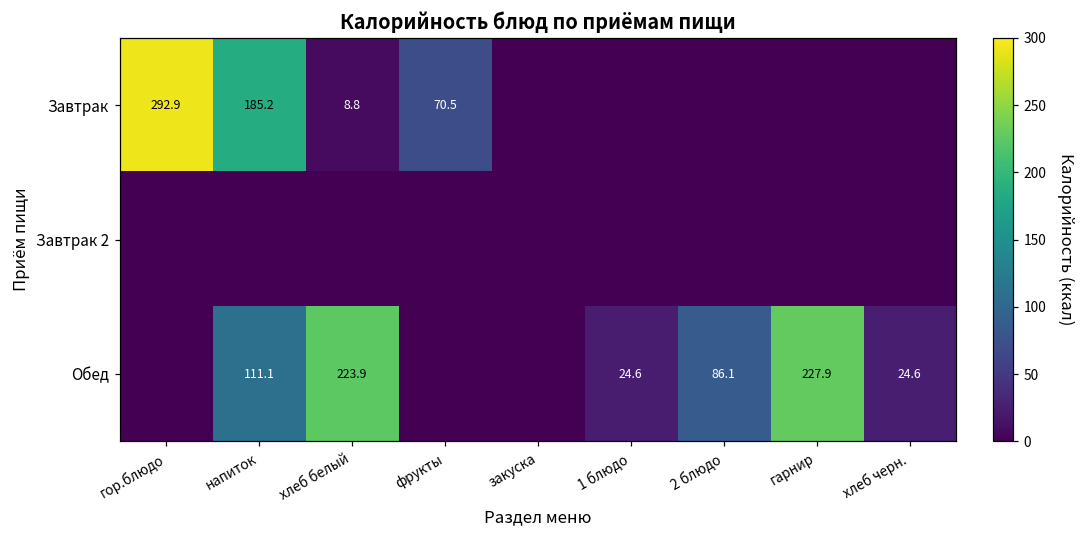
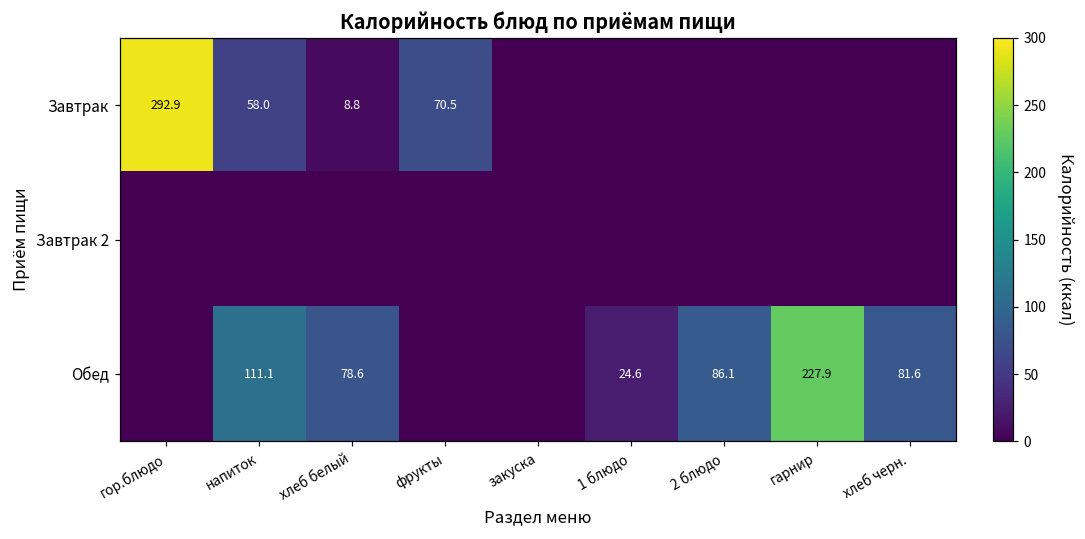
Завтрак, напиток: 185.2 -> 58.0
Обед, хлеб белый: 223.9 -> 78.6
Обед, хлеб черн.: 24.6 -> 81.6
